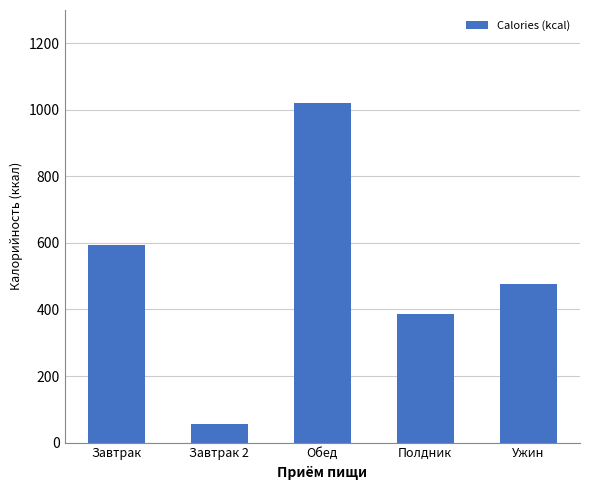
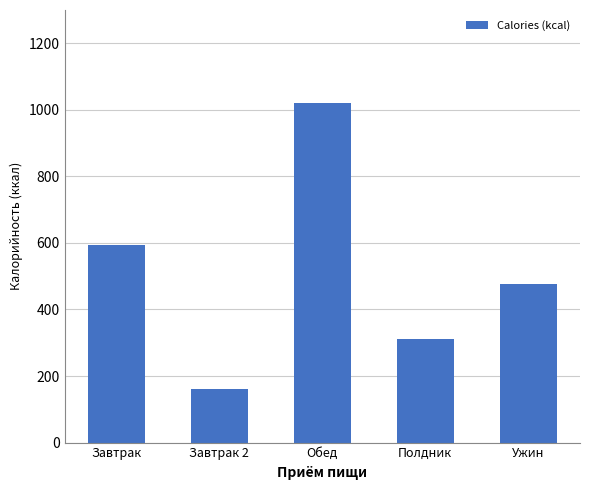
Завтрак 2: 60 -> 160
Полдник: 390 -> 310
